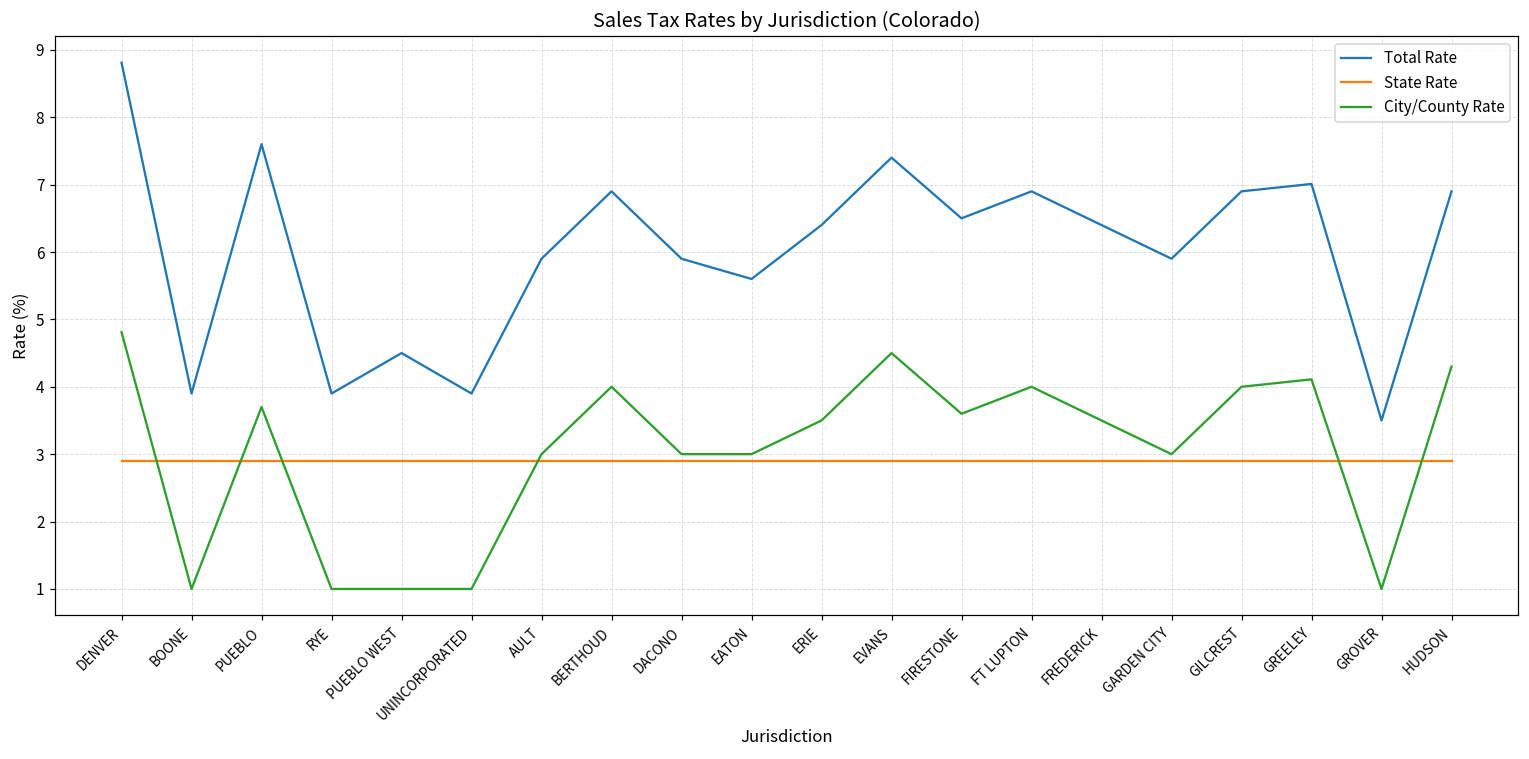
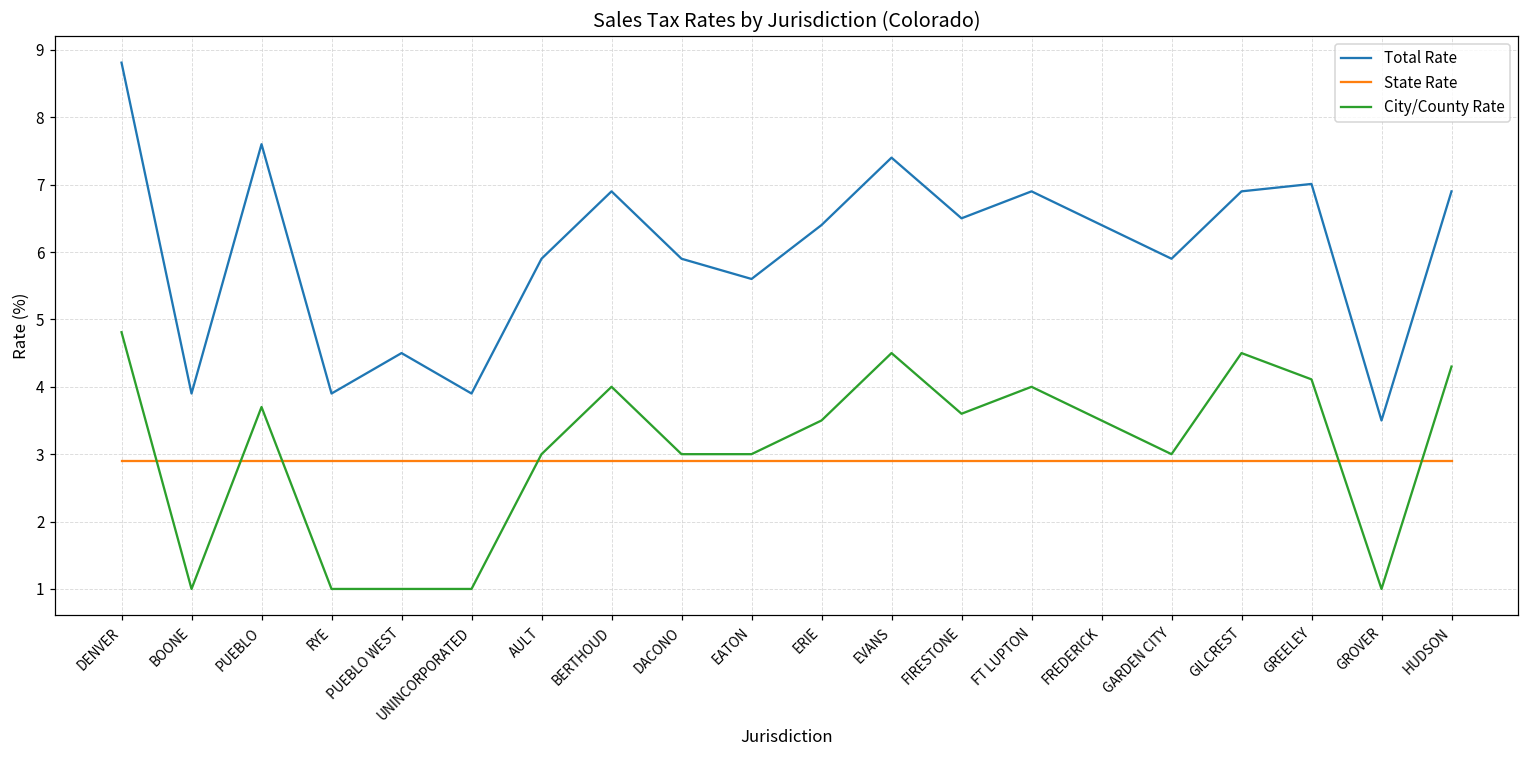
City/County Rate, GILCREST: 4.0 -> 4.5
